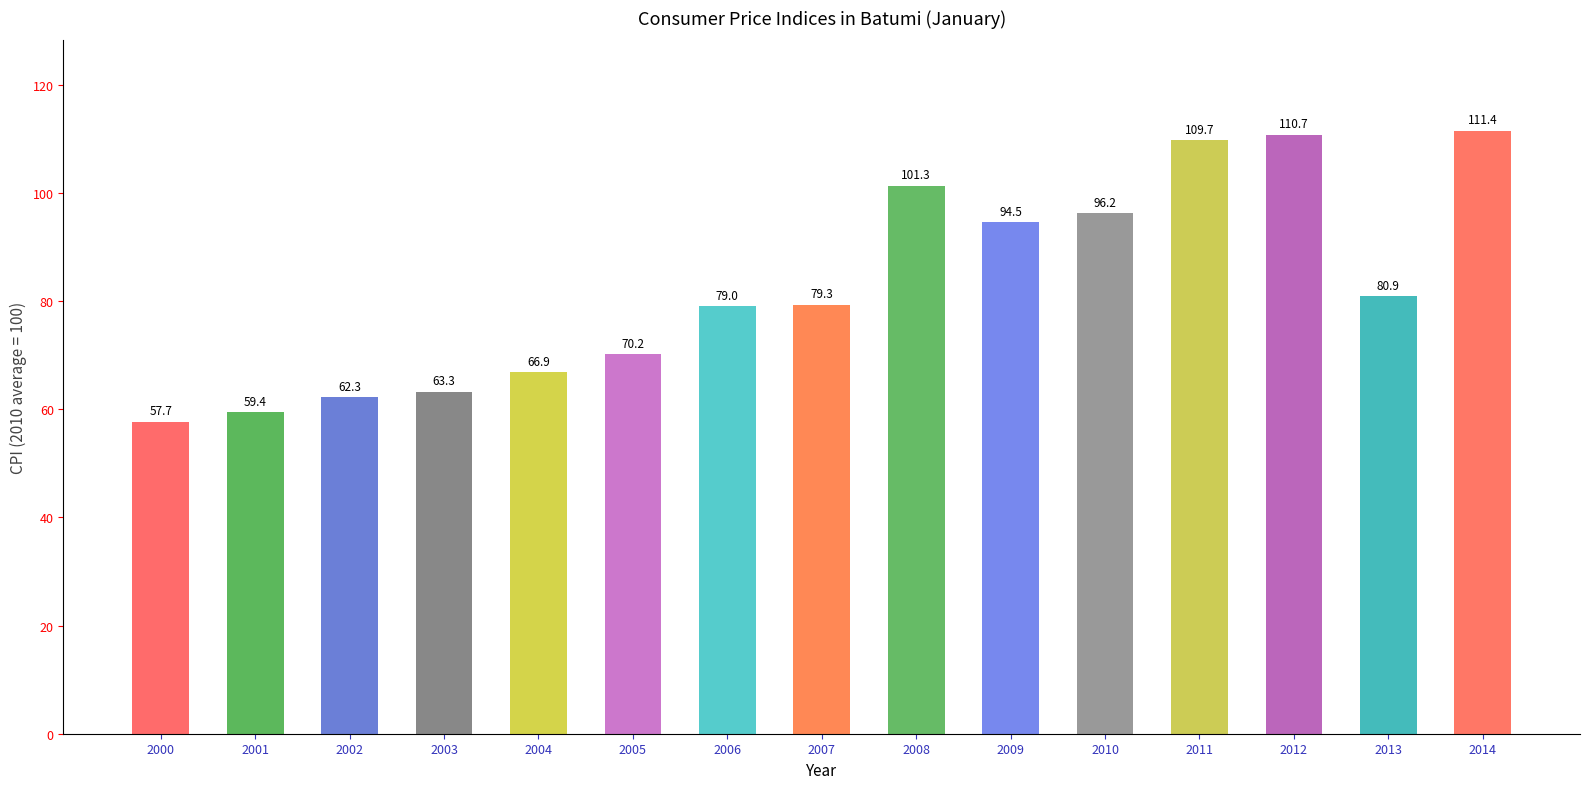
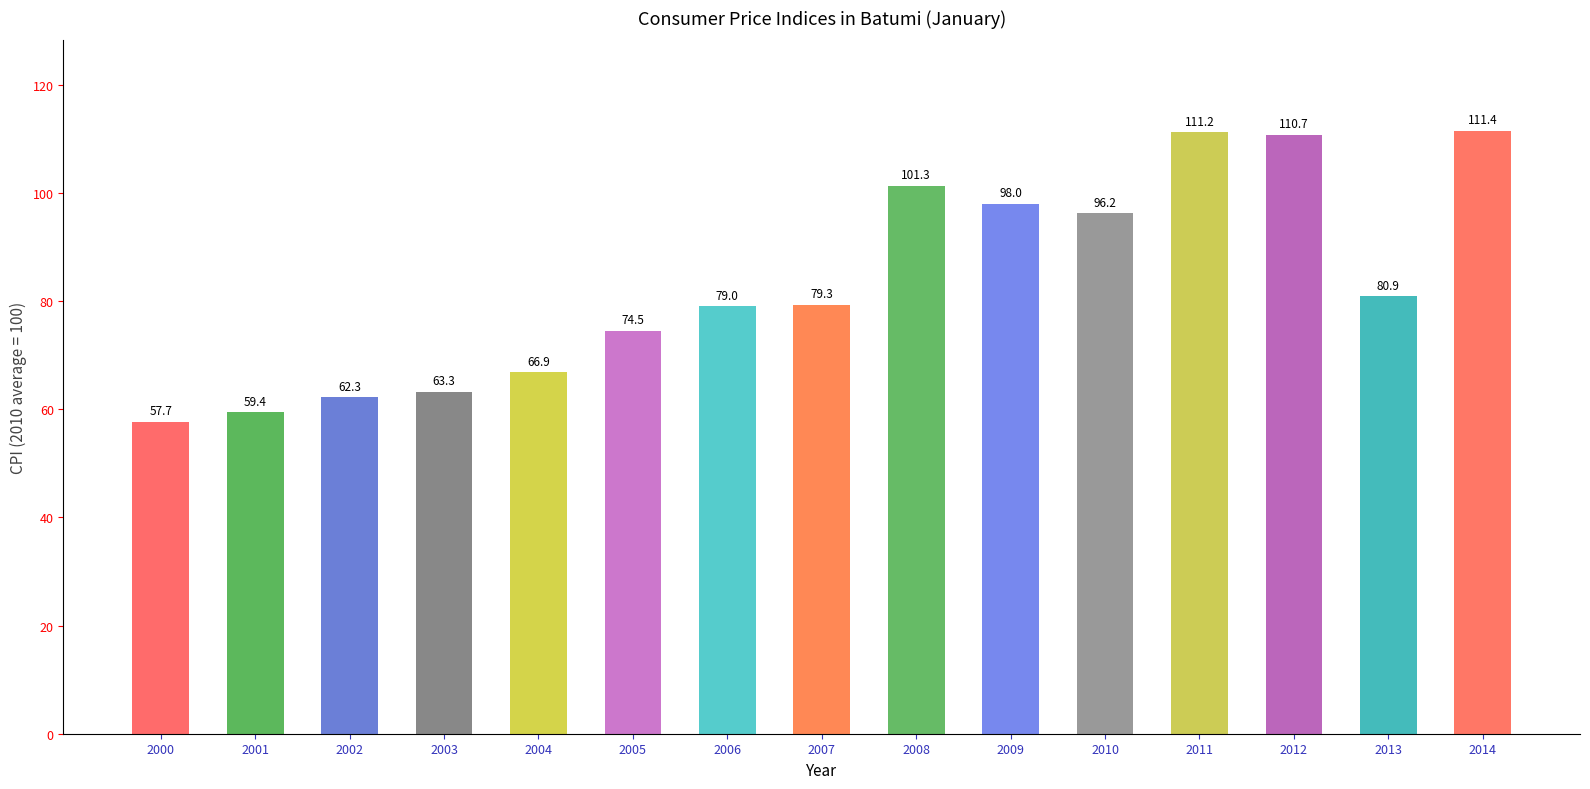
2005: 70.2 -> 74.5
2009: 94.5 -> 98.0
2011: 109.7 -> 111.2
